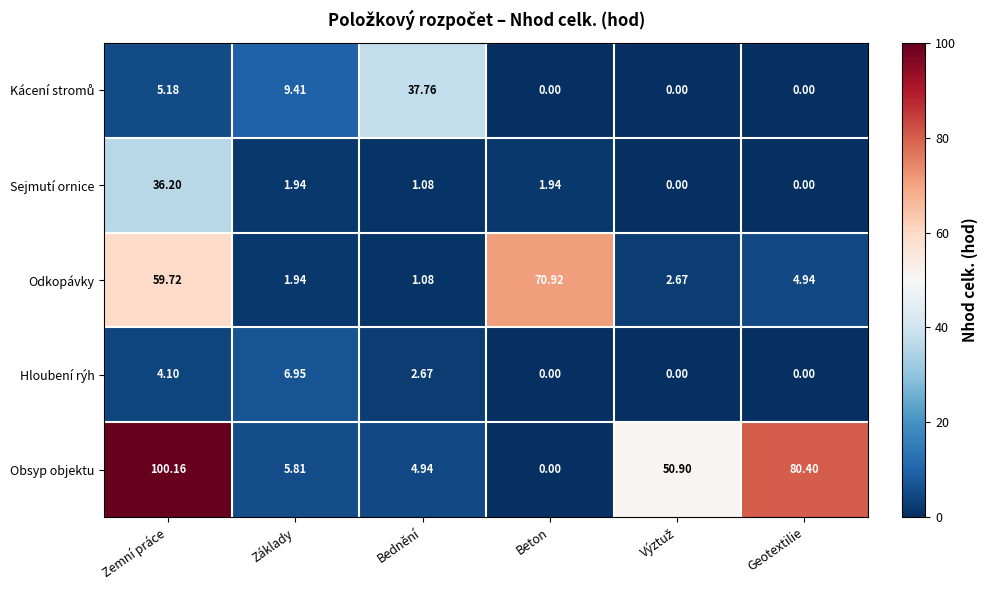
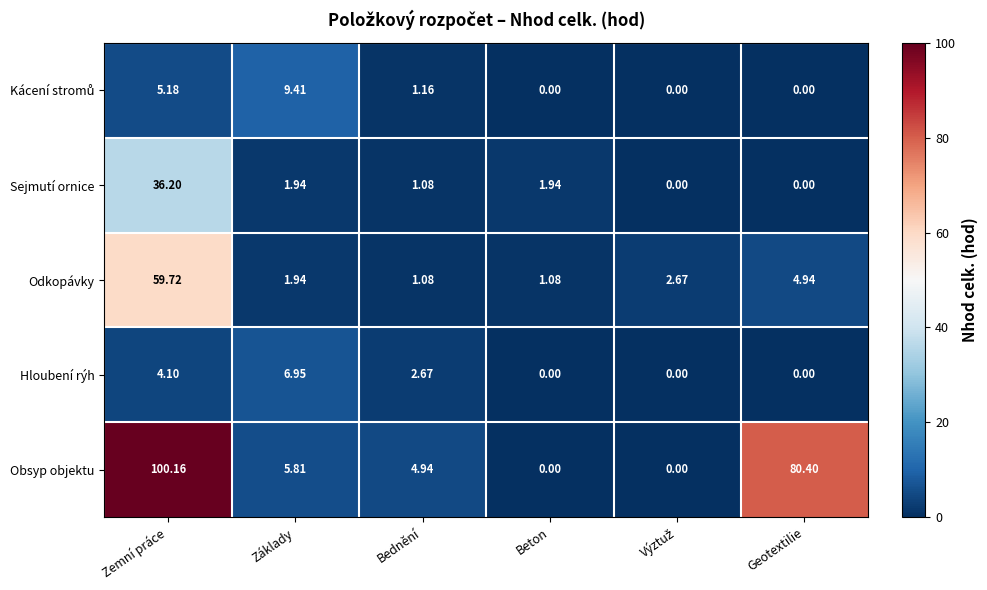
Kácení stromů, Bednění: 37.76 -> 1.16
Odkopávky, Beton: 70.92 -> 1.08
Obsyp objektu, Výztuž: 50.90 -> 0.00
